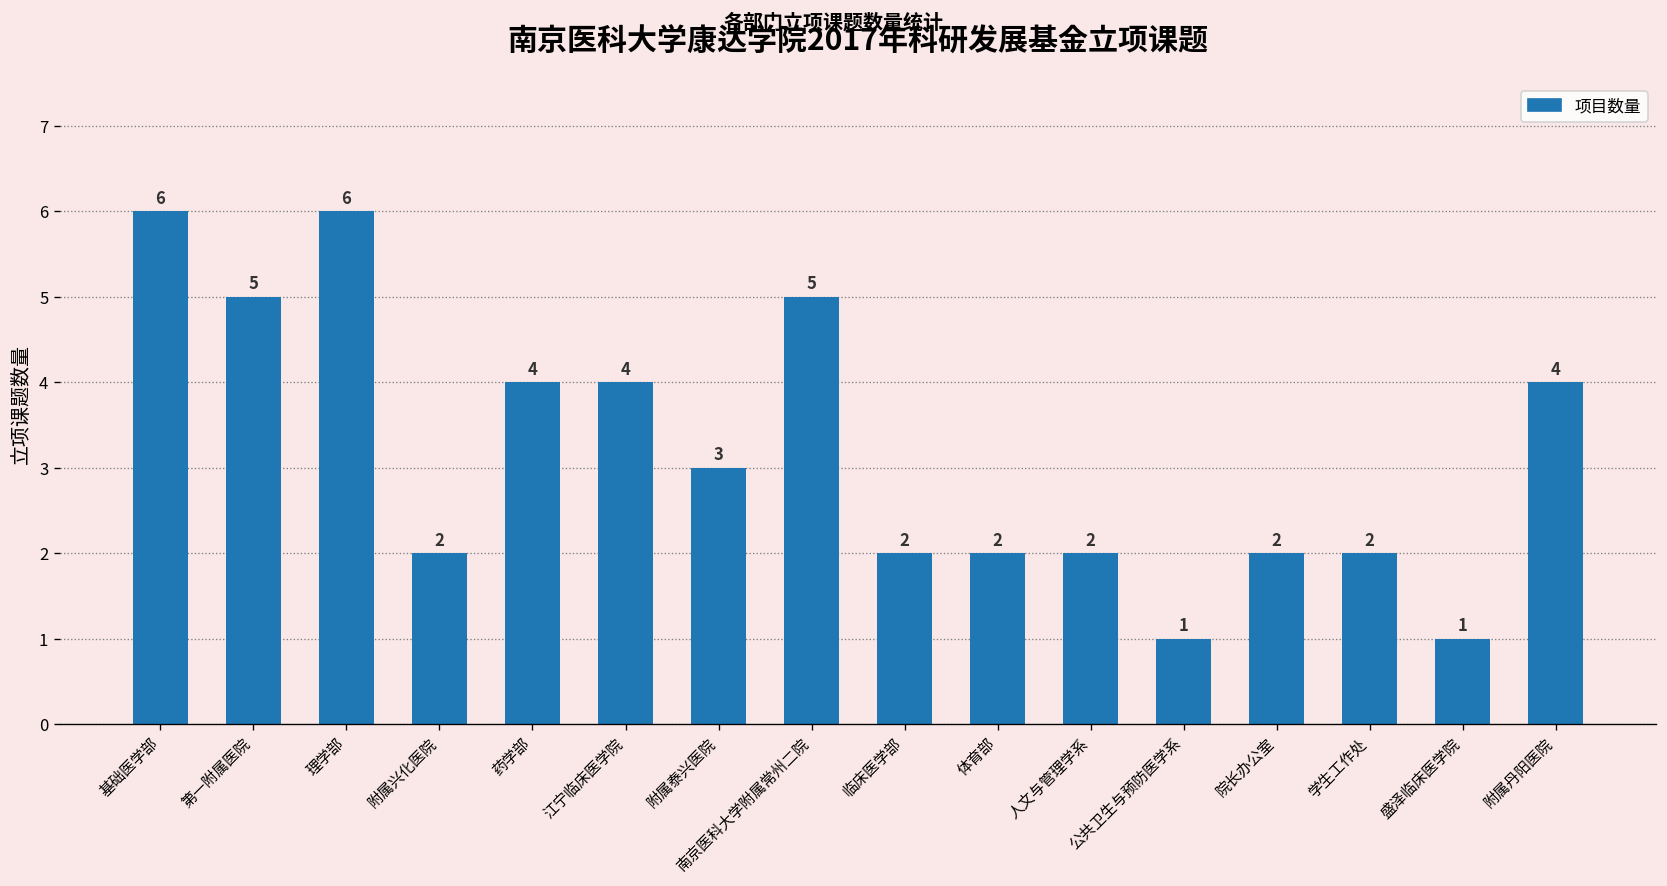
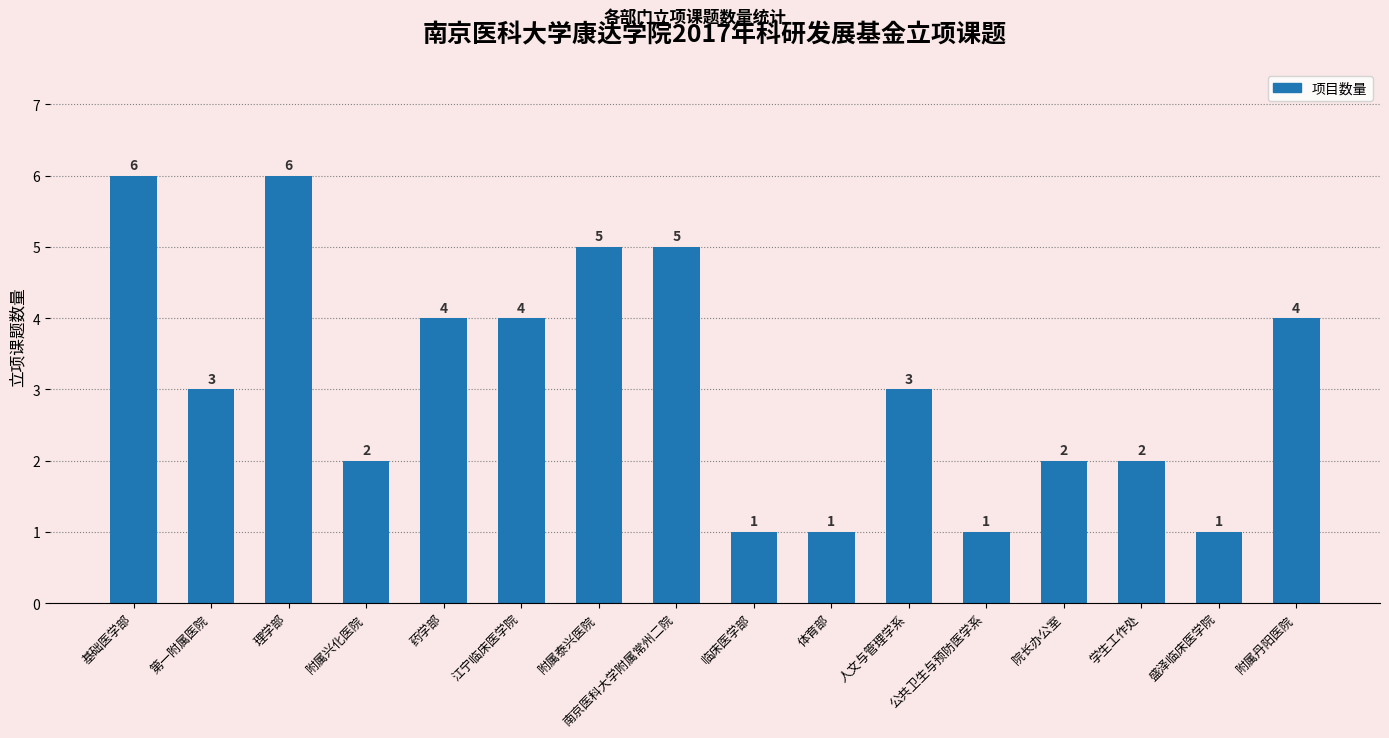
第一附属医院: 5 -> 3
附属泰兴医院: 3 -> 5
临床医学部: 2 -> 1
体育部: 2 -> 1
人文与管理学系: 2 -> 3
